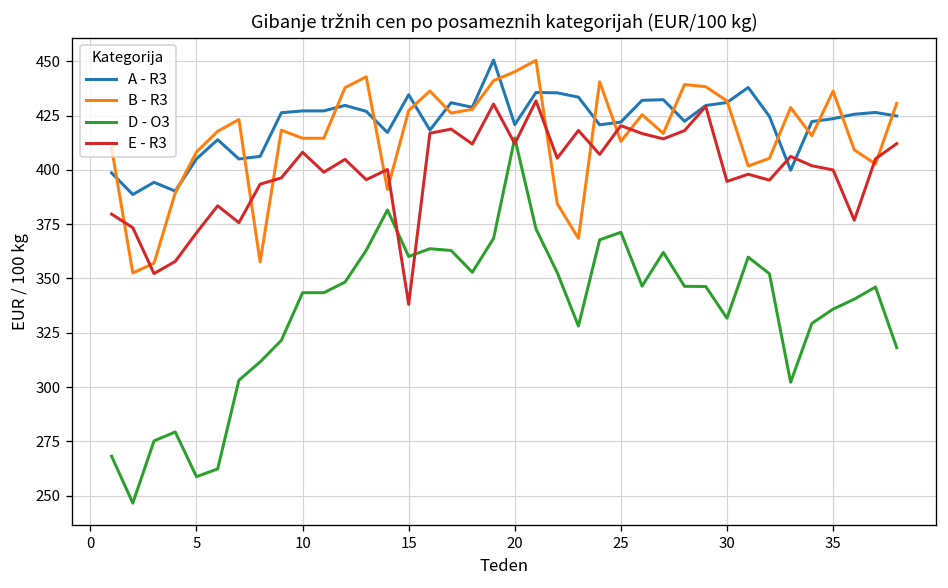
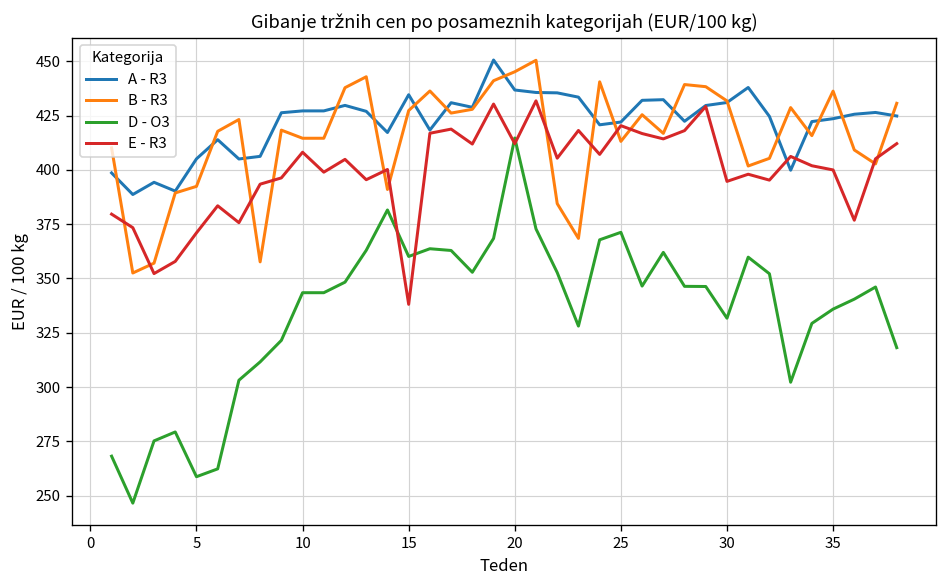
B - R3, 5: 408 -> 392
A - R3, 20: 421 -> 437
